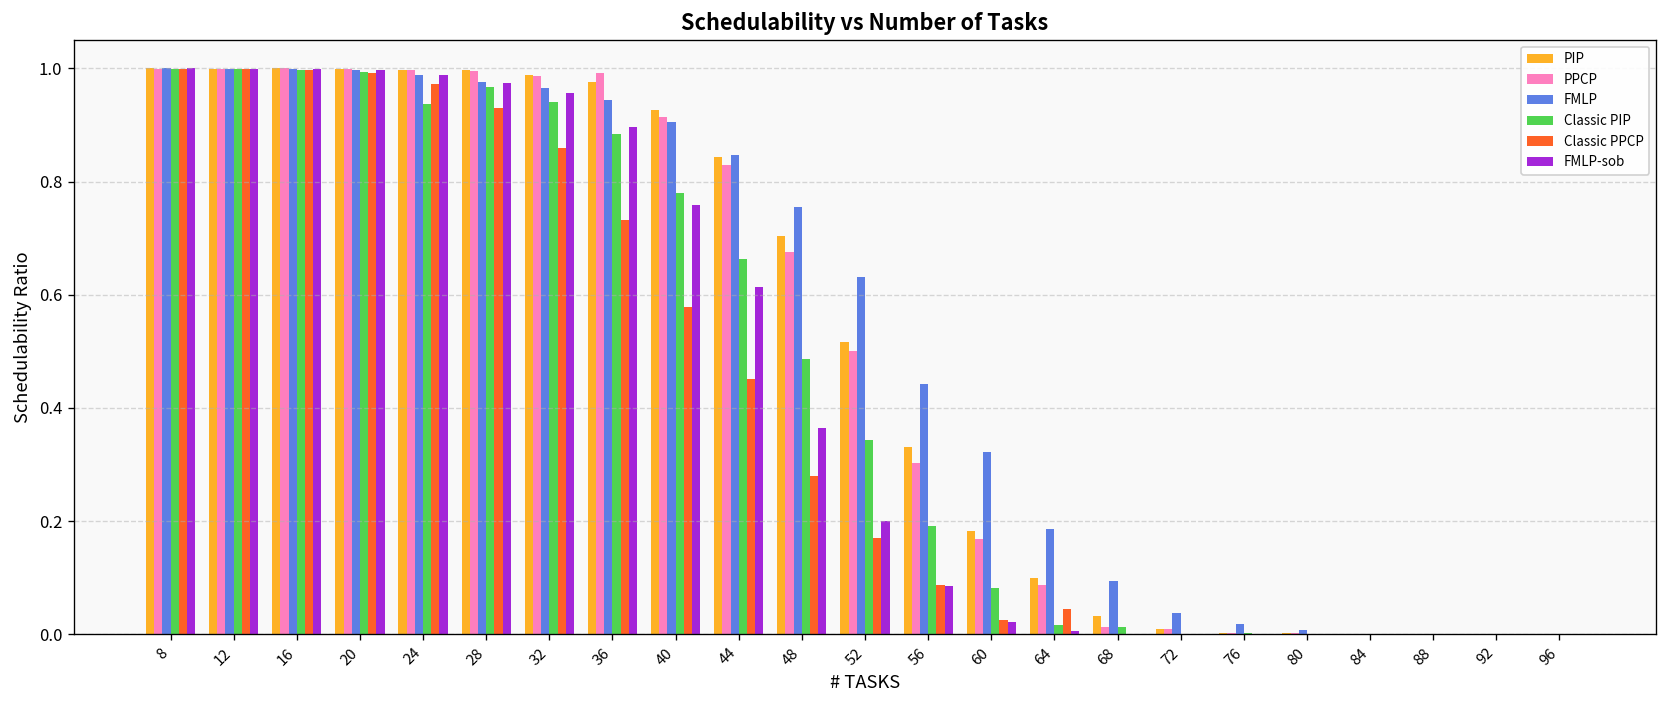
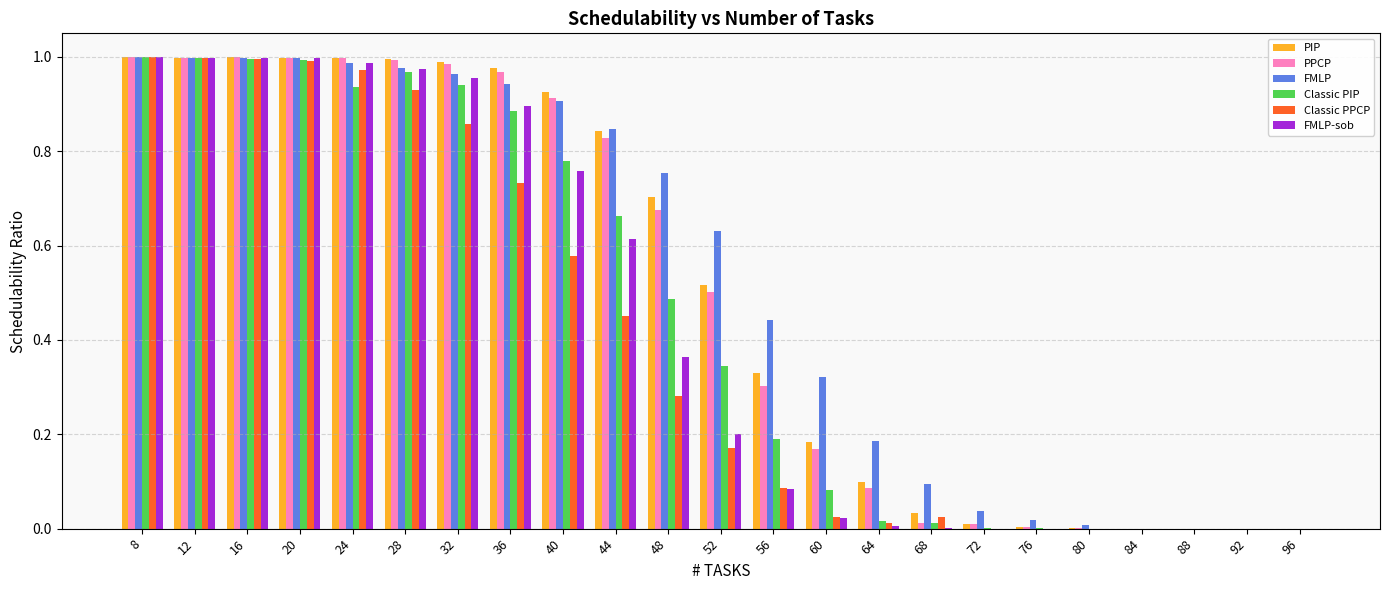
PPCP, 36: 0.99 -> 0.97
Classic PPCP, 64: 0.04 -> 0.01
Classic PPCP, 68: 0.00 -> 0.02
